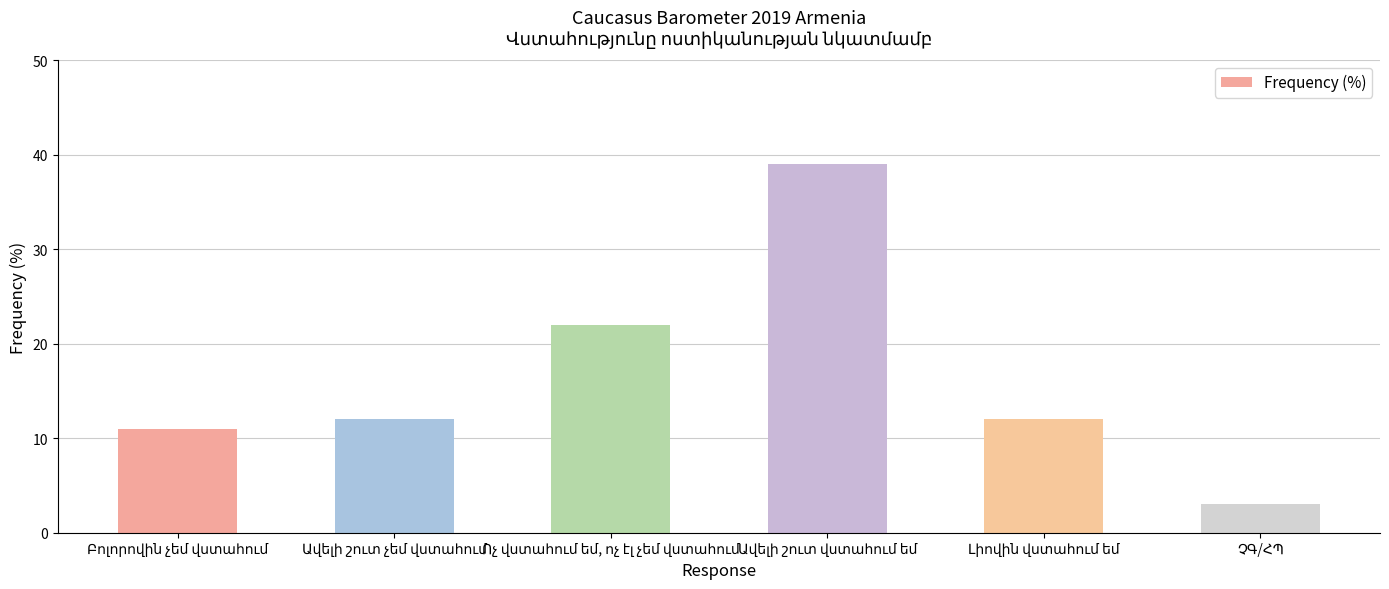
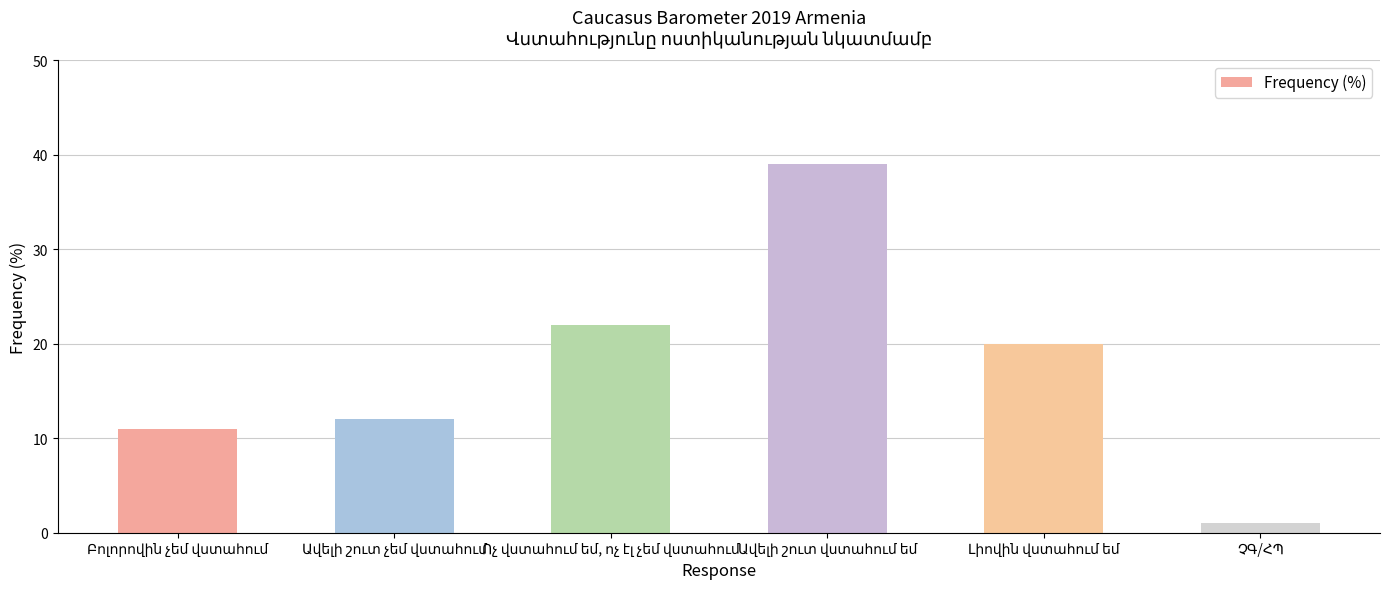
Լիովին վստահում եմ: 12 -> 20
ՉԳ/ՀՊ: 3 -> 1
